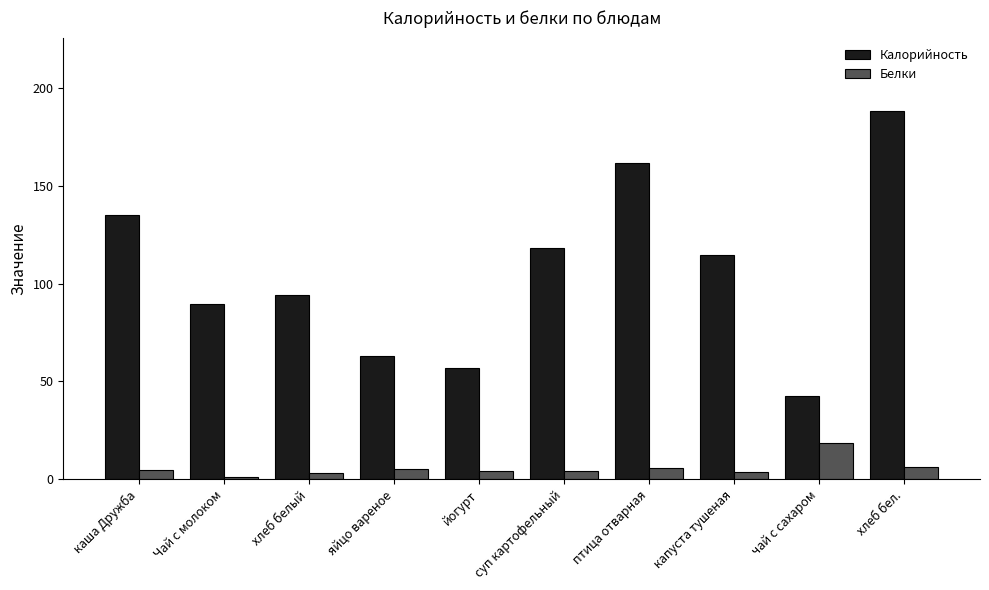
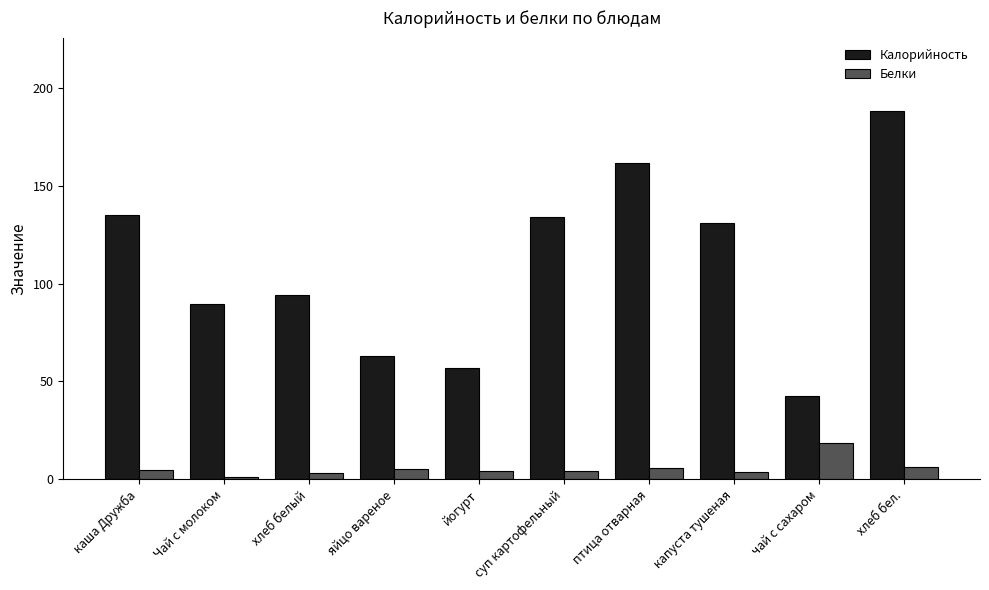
Калорийность, суп картофельный: 118 -> 134
Калорийность, капуста тушеная: 114 -> 131
